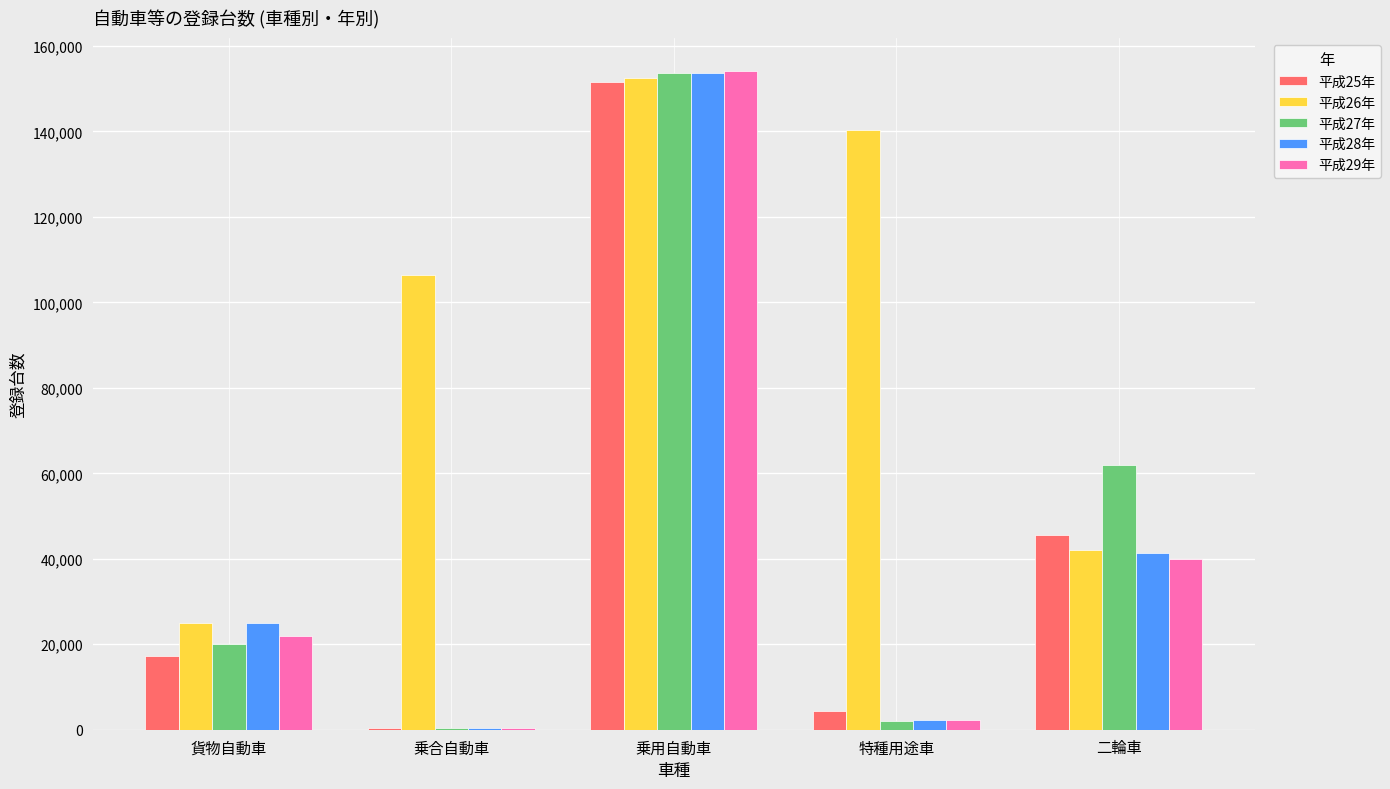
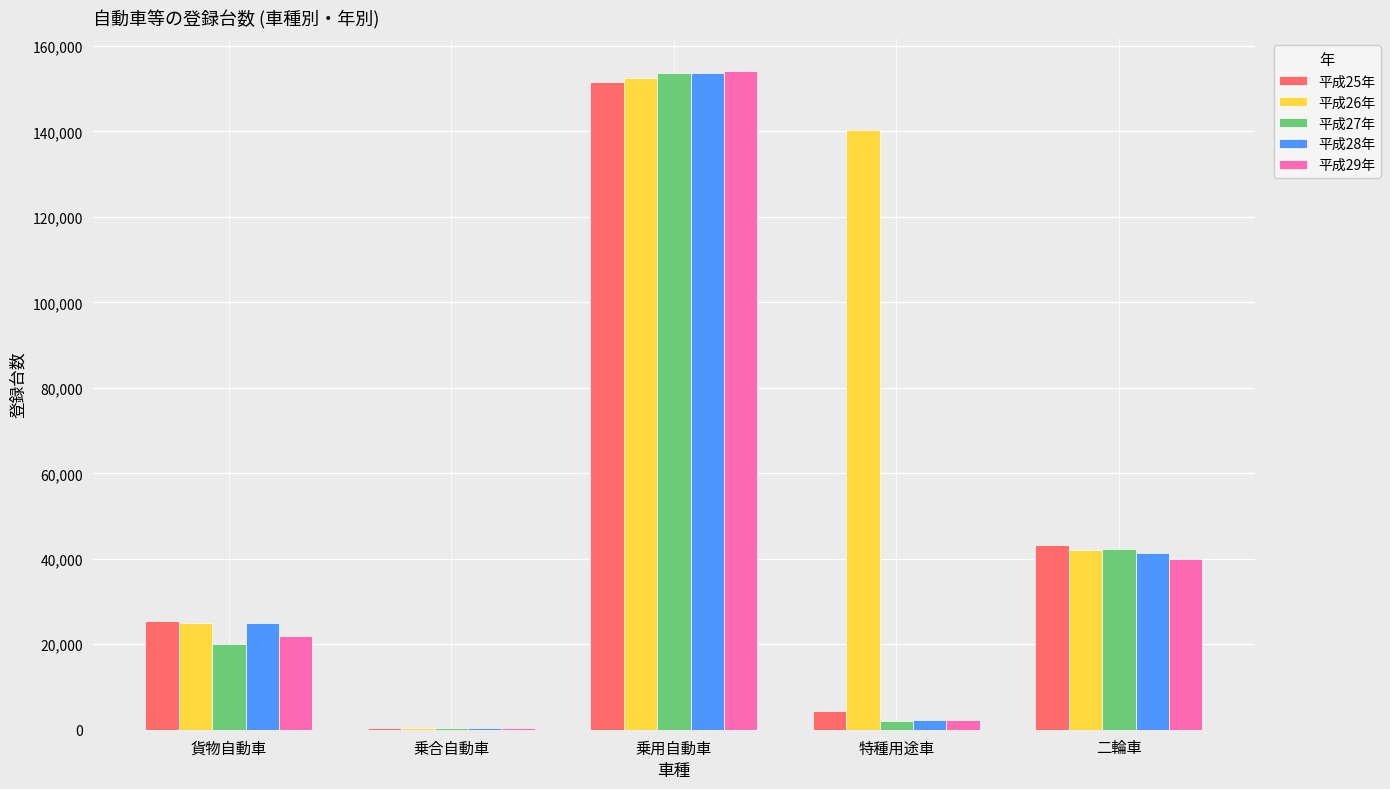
平成25年, 貨物自動車: 17,000 -> 26,000
平成26年, 乗合自動車: 106,000 -> 0
平成25年, 二輪車: 45,000 -> 43,000
平成27年, 二輪車: 62,000 -> 42,000
